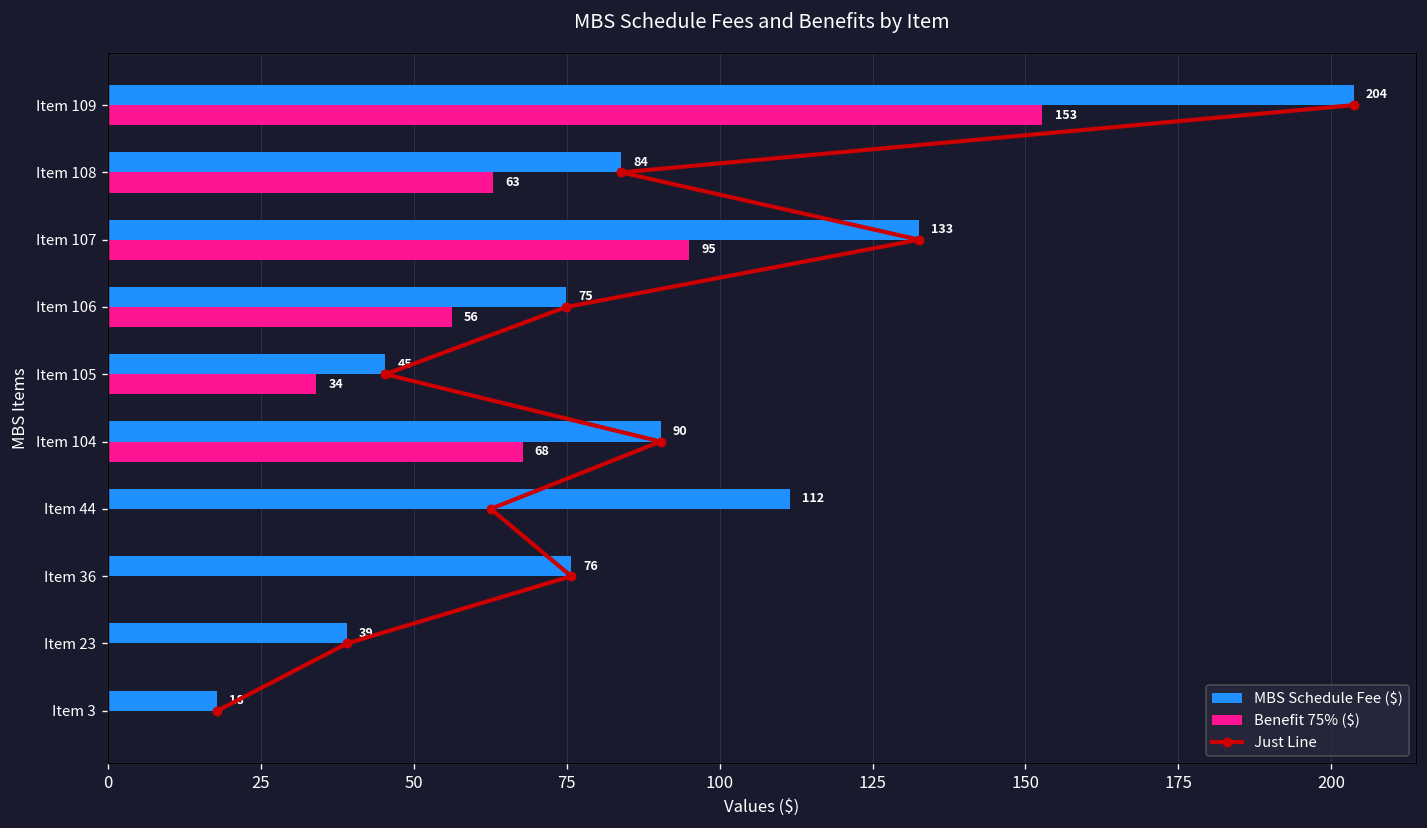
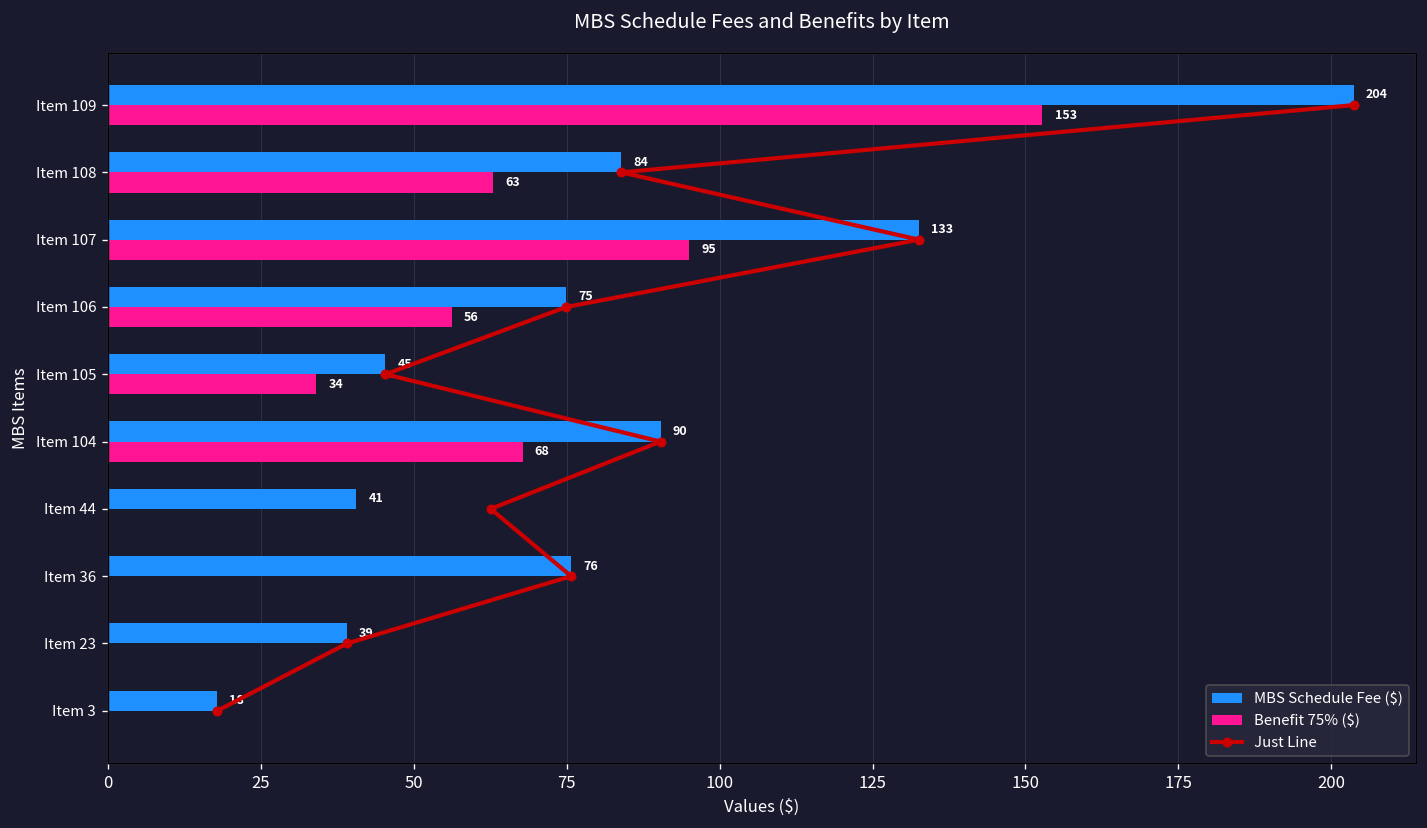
MBS Schedule Fee ($), Item 44: 112 -> 41
